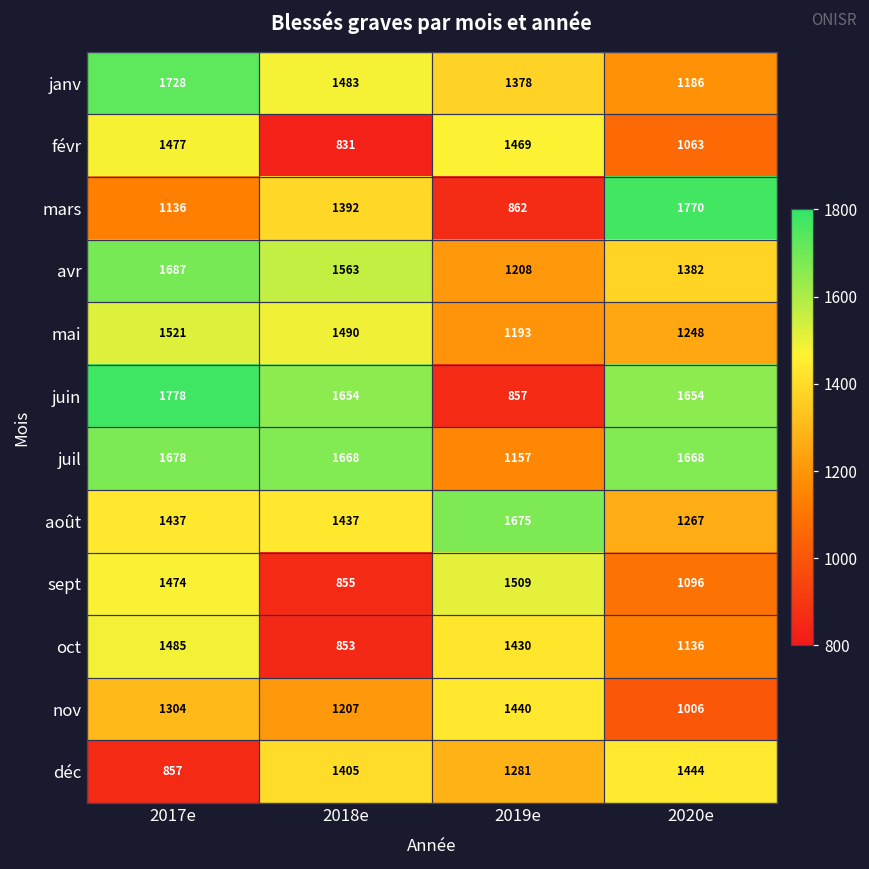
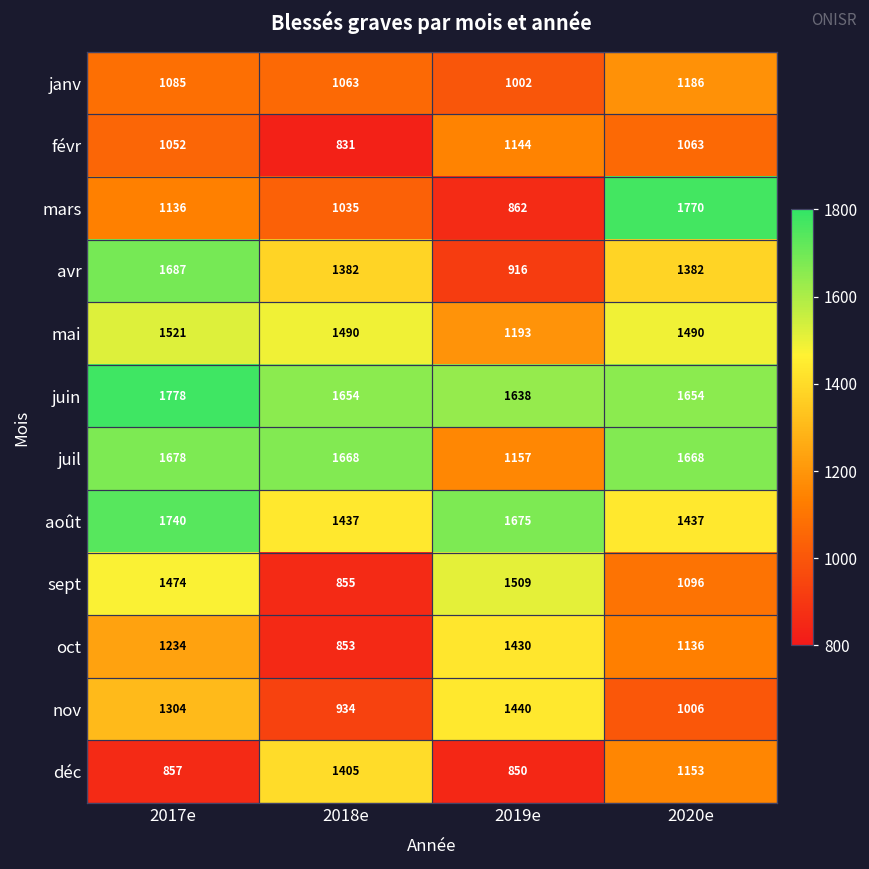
janv, 2017e: 1728 -> 1085
janv, 2018e: 1483 -> 1063
janv, 2019e: 1378 -> 1002
févr, 2017e: 1477 -> 1052
févr, 2019e: 1469 -> 1144
mars, 2018e: 1392 -> 1035
avr, 2018e: 1563 -> 1382
avr, 2019e: 1208 -> 916
mai, 2020e: 1248 -> 1490
juin, 2019e: 857 -> 1638
août, 2017e: 1437 -> 1740
août, 2020e: 1267 -> 1437
oct, 2017e: 1485 -> 1234
nov, 2018e: 1207 -> 934
déc, 2019e: 1281 -> 850
déc, 2020e: 1444 -> 1153
